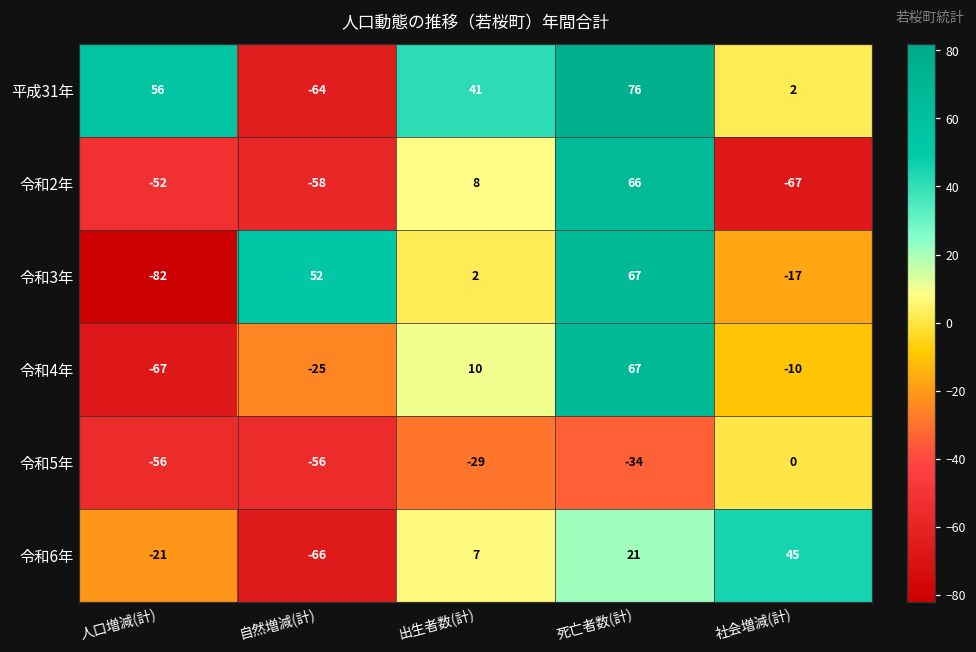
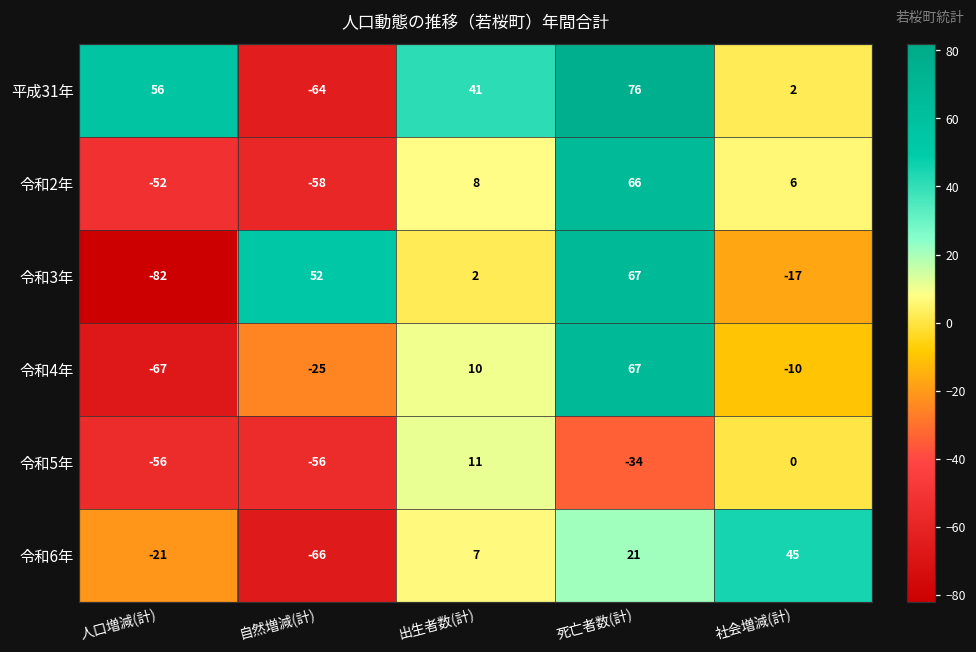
令和2年, 社会増減(計): -67 -> 6
令和5年, 出生者数(計): -29 -> 11
